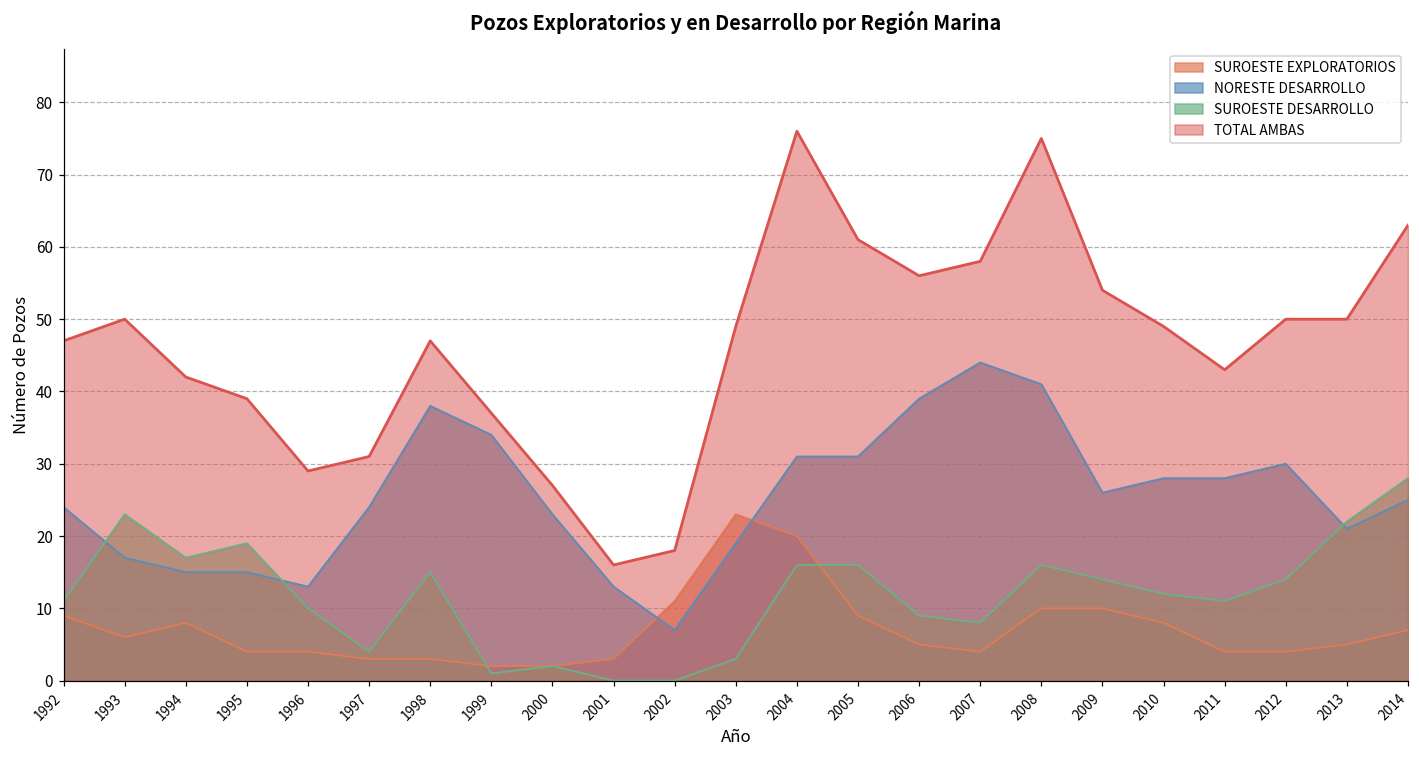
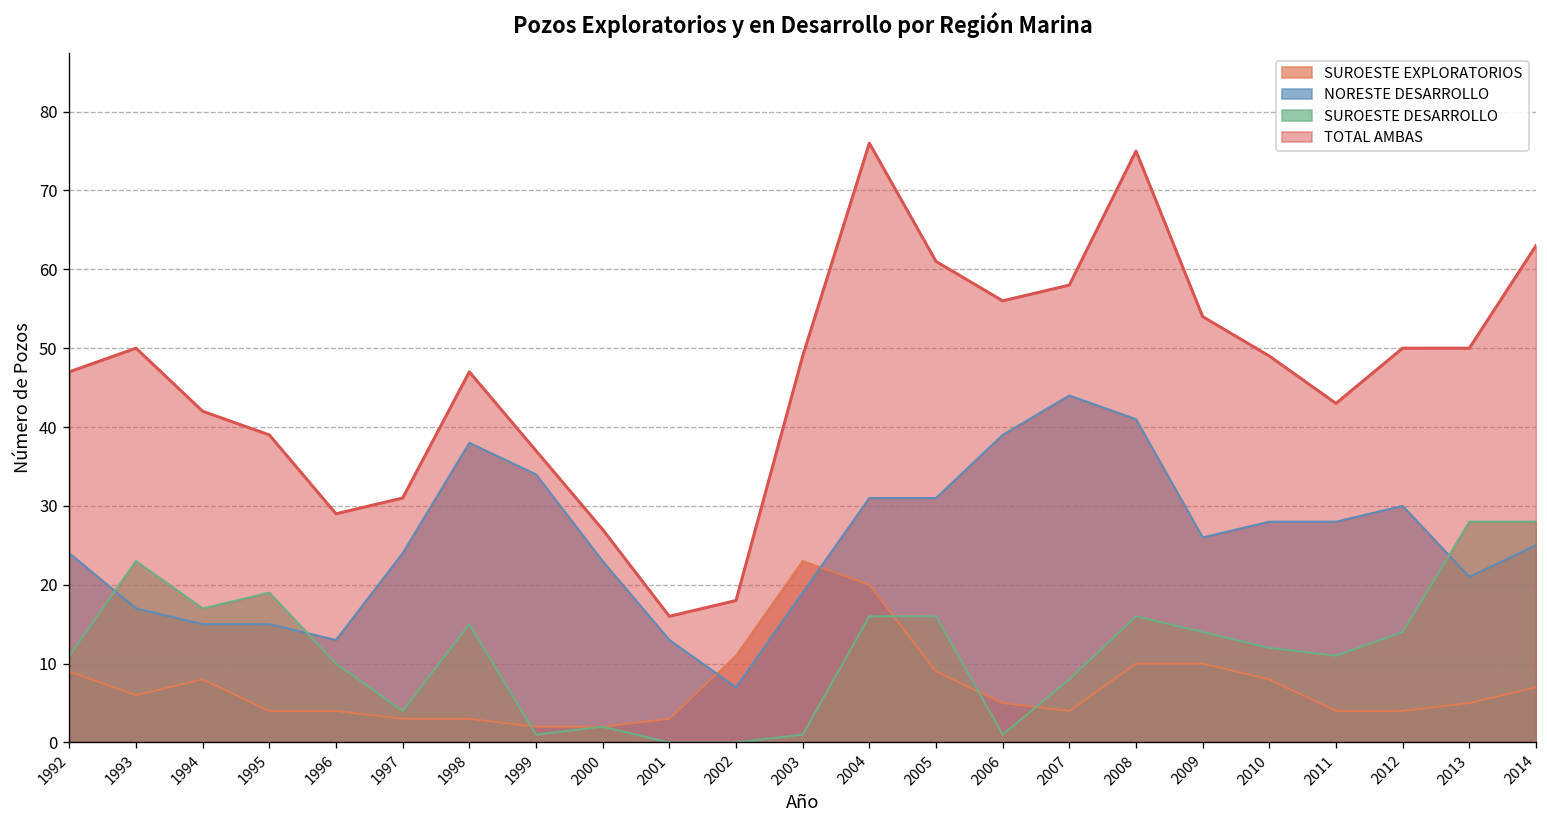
SUROESTE DESARROLLO, 2003: 3 -> 1
SUROESTE DESARROLLO, 2006: 9 -> 1
SUROESTE DESARROLLO, 2013: 22 -> 28
